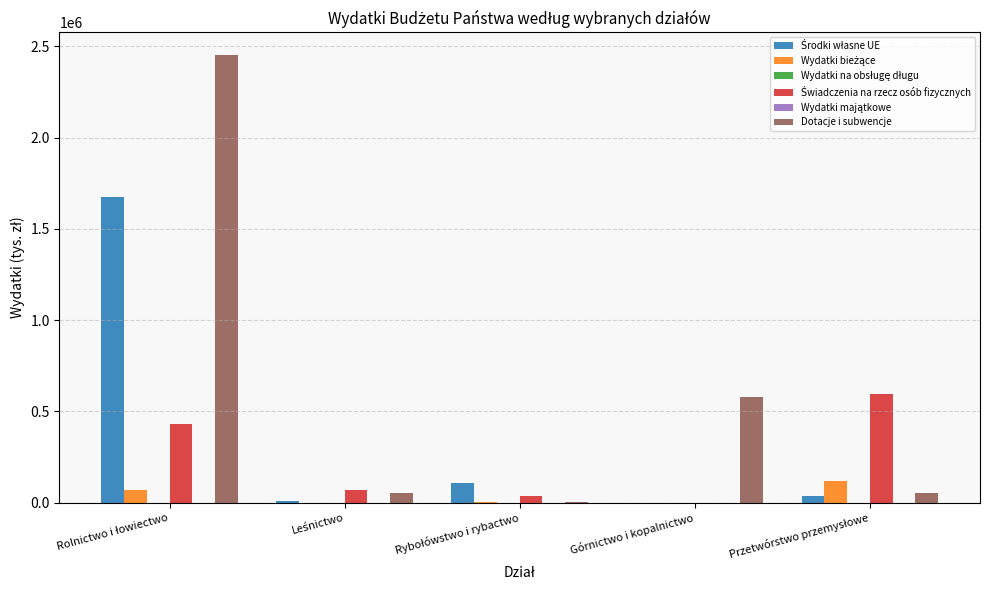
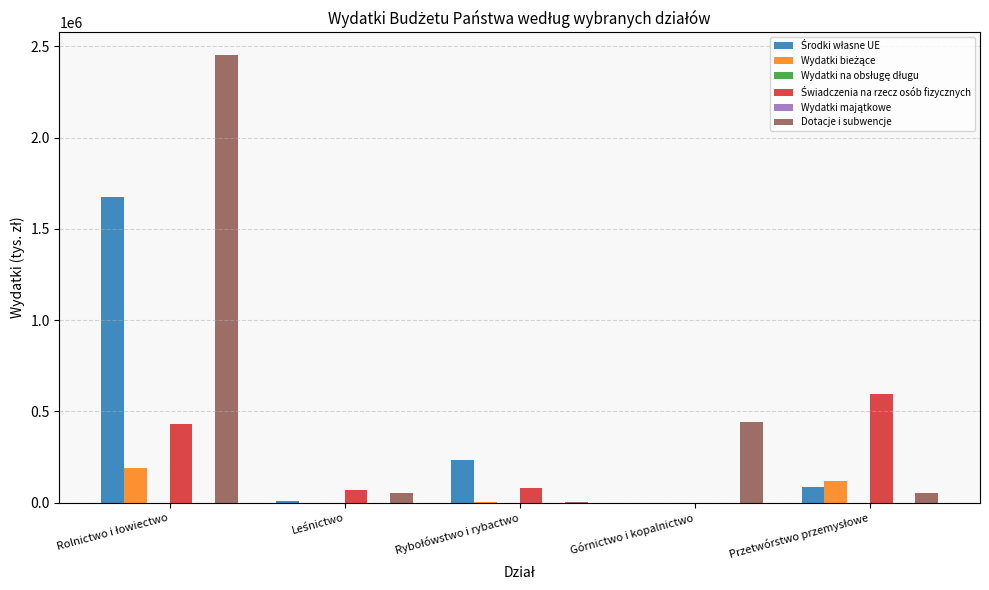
Wydatki bieżące, Rolnictwo i łowiectwo: 70000 -> 190000
Środki własne UE, Rybołówstwo i rybactwo: 110000 -> 230000
Świadczenia na rzecz osób fizycznych, Rybołówstwo i rybactwo: 40000 -> 80000
Dotacje i subwencje, Górnictwo i kopalnictwo: 580000 -> 440000
Środki własne UE, Przetwórstwo przemysłowe: 30000 -> 90000
